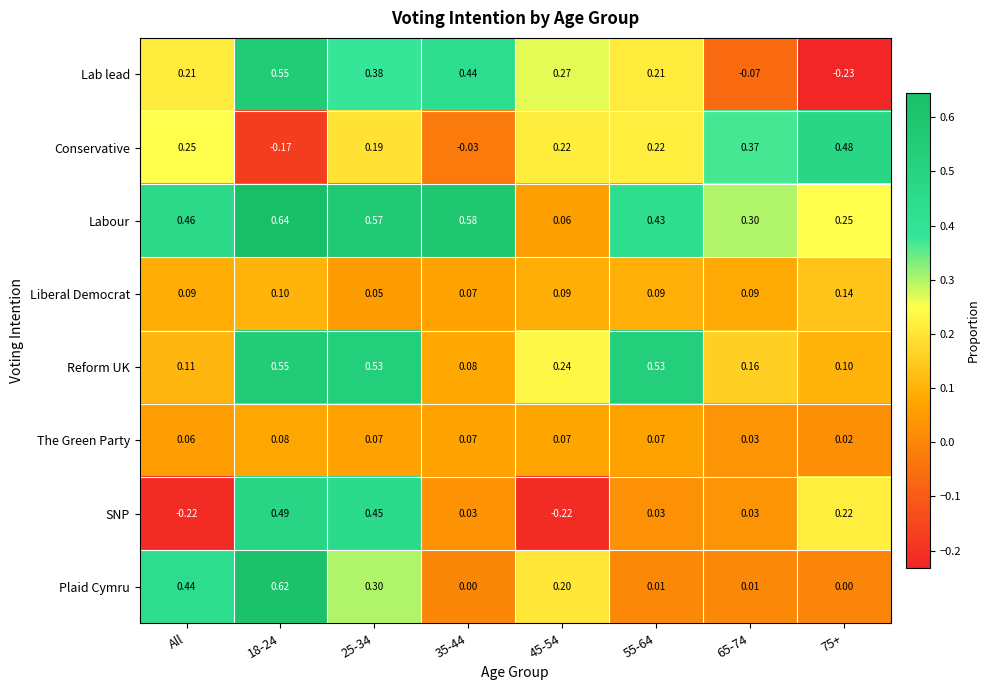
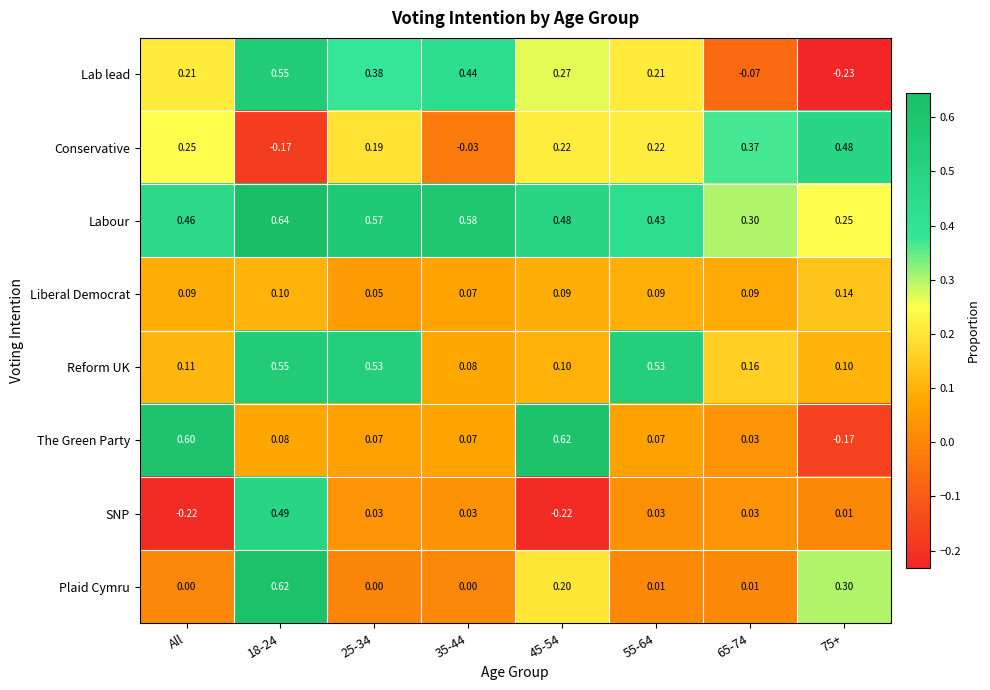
Labour, 45-54: 0.06 -> 0.48
Reform UK, 45-54: 0.24 -> 0.10
The Green Party, All: 0.06 -> 0.60
The Green Party, 45-54: 0.07 -> 0.62
The Green Party, 75+: 0.02 -> -0.17
SNP, 25-34: 0.45 -> 0.03
SNP, 75+: 0.22 -> 0.01
Plaid Cymru, All: 0.44 -> 0.00
Plaid Cymru, 25-34: 0.30 -> 0.00
Plaid Cymru, 75+: 0.00 -> 0.30
